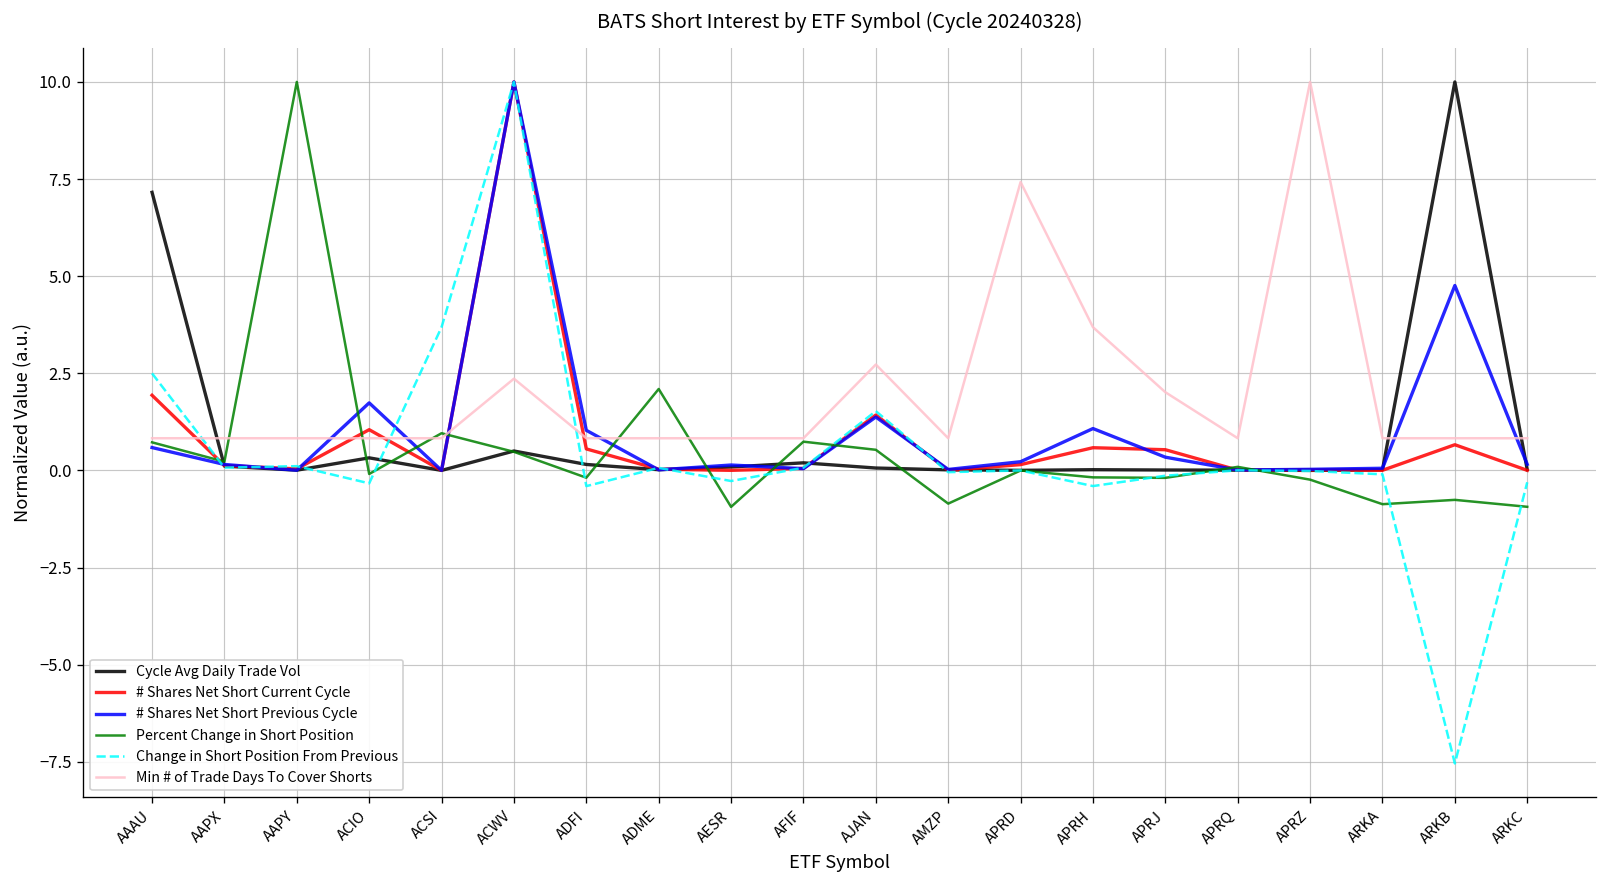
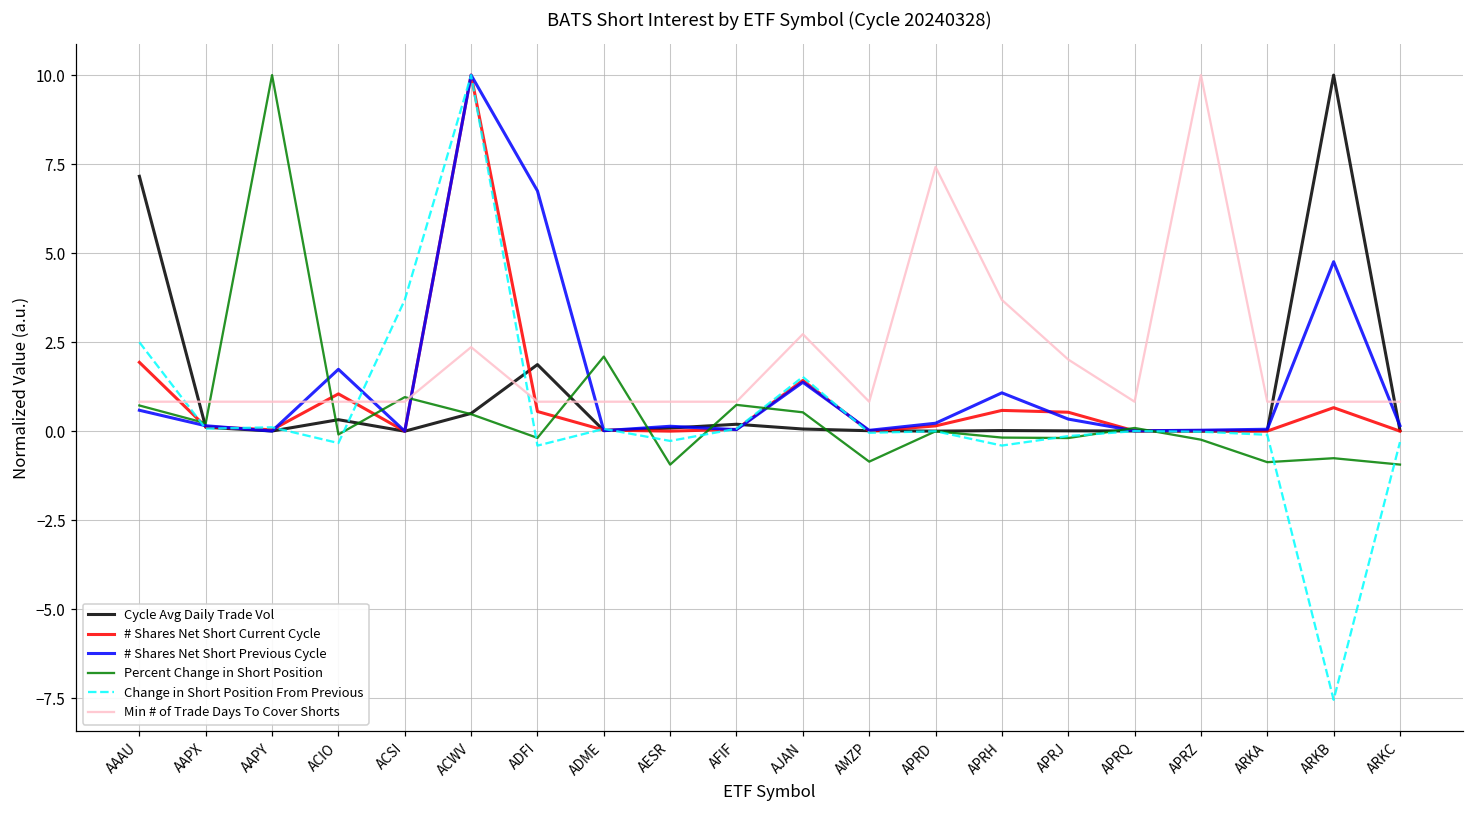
Cycle Avg Daily Trade Vol, ADFI: 0.2 -> 1.9
# Shares Net Short Previous Cycle, ADFI: 1.0 -> 6.7
